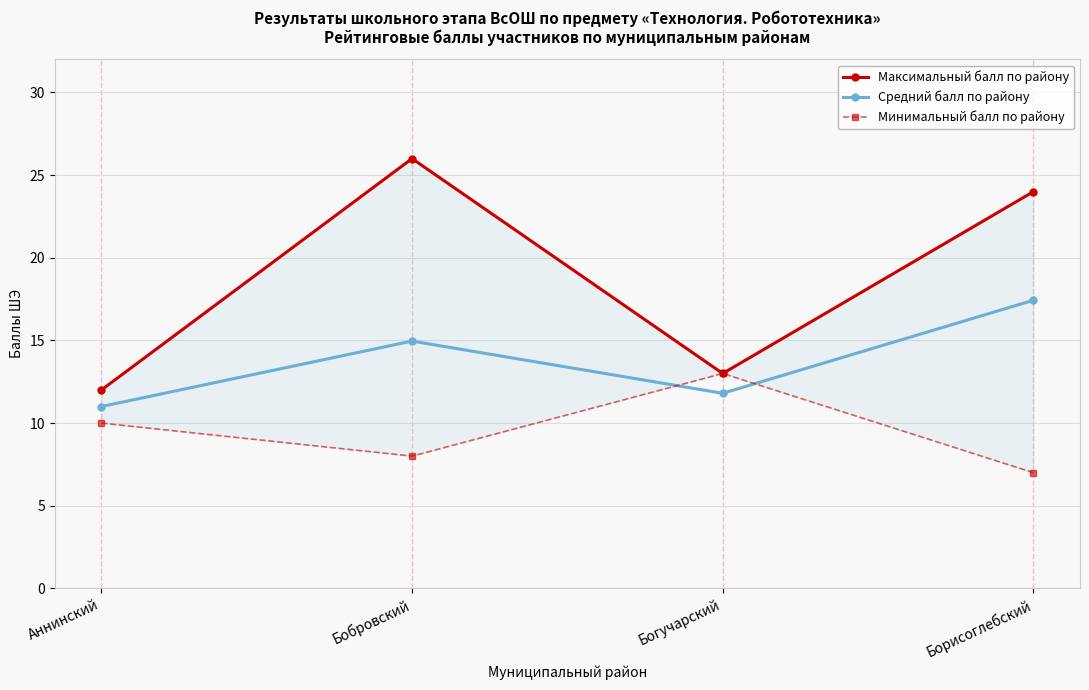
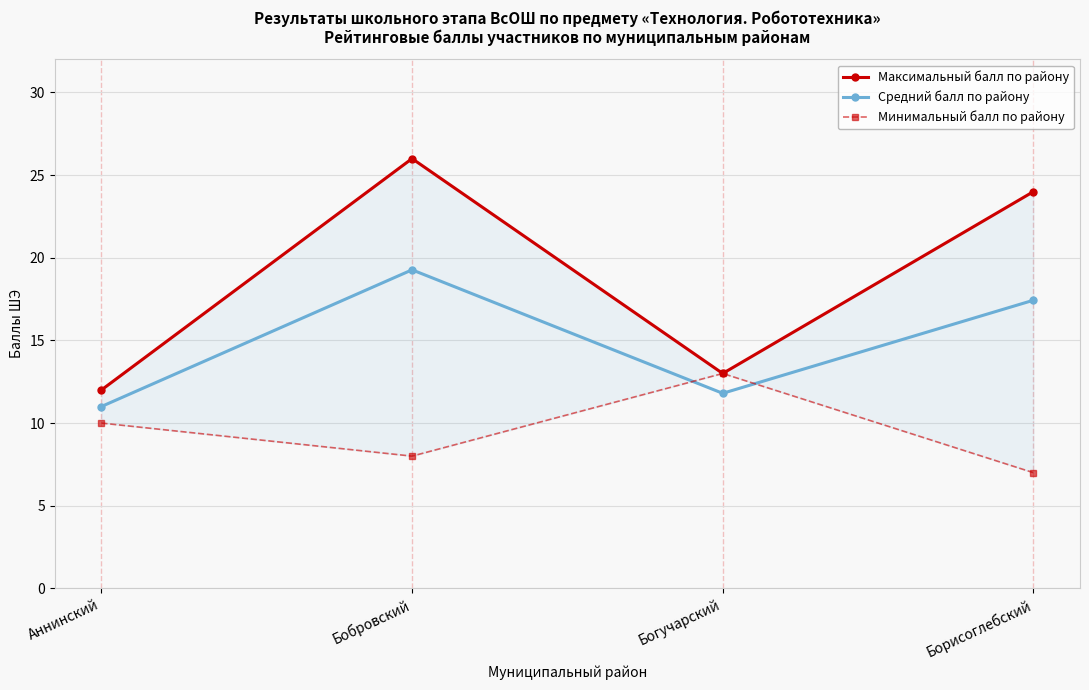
Средний балл по району, Бобровский: 15.0 -> 19.3
